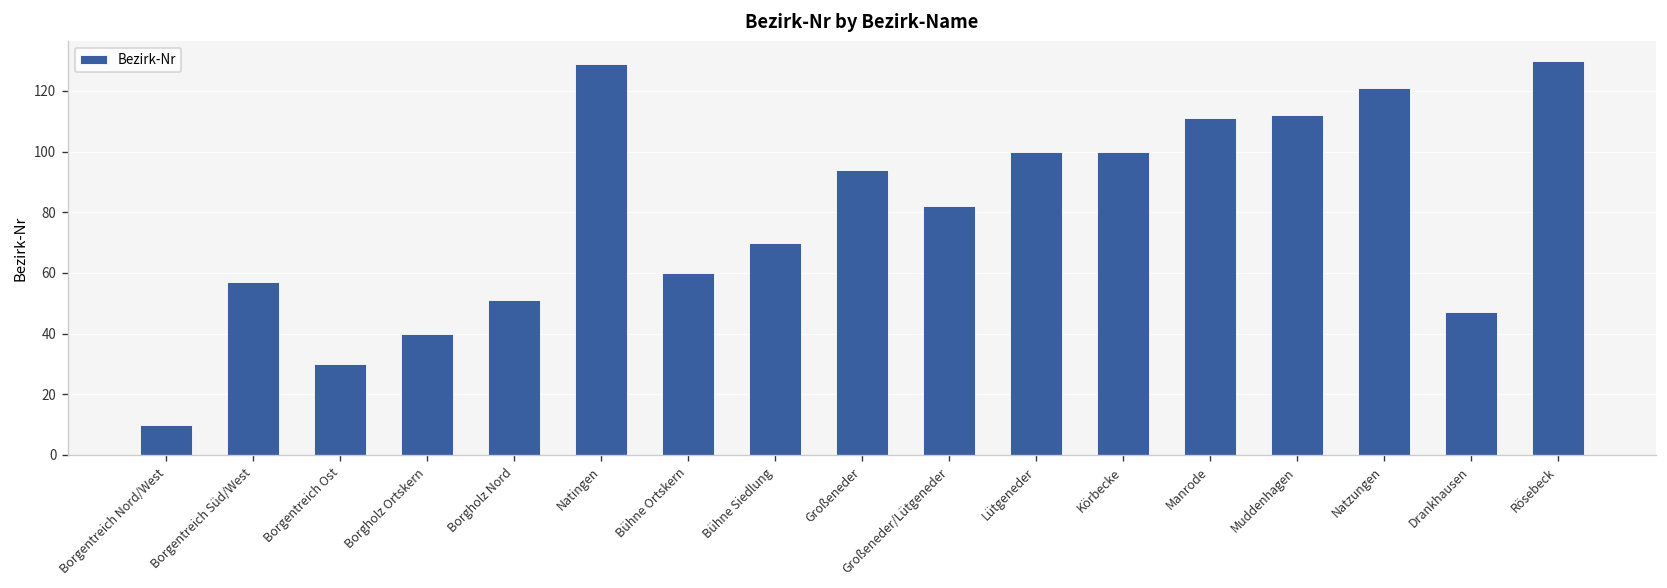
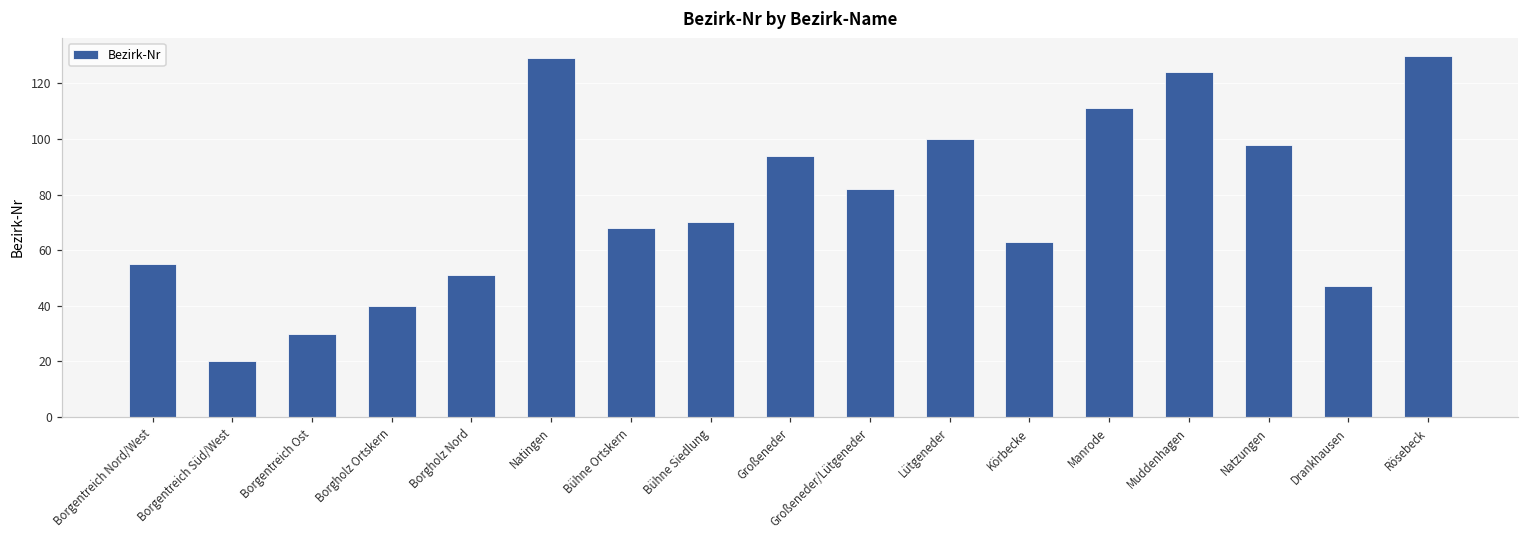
Borgentreich Nord/West: 10 -> 55
Borgentreich Süd/West: 57 -> 20
Bühne Ortskern: 60 -> 68
Körbecke: 100 -> 63
Muddenhagen: 112 -> 124
Natzungen: 121 -> 98
